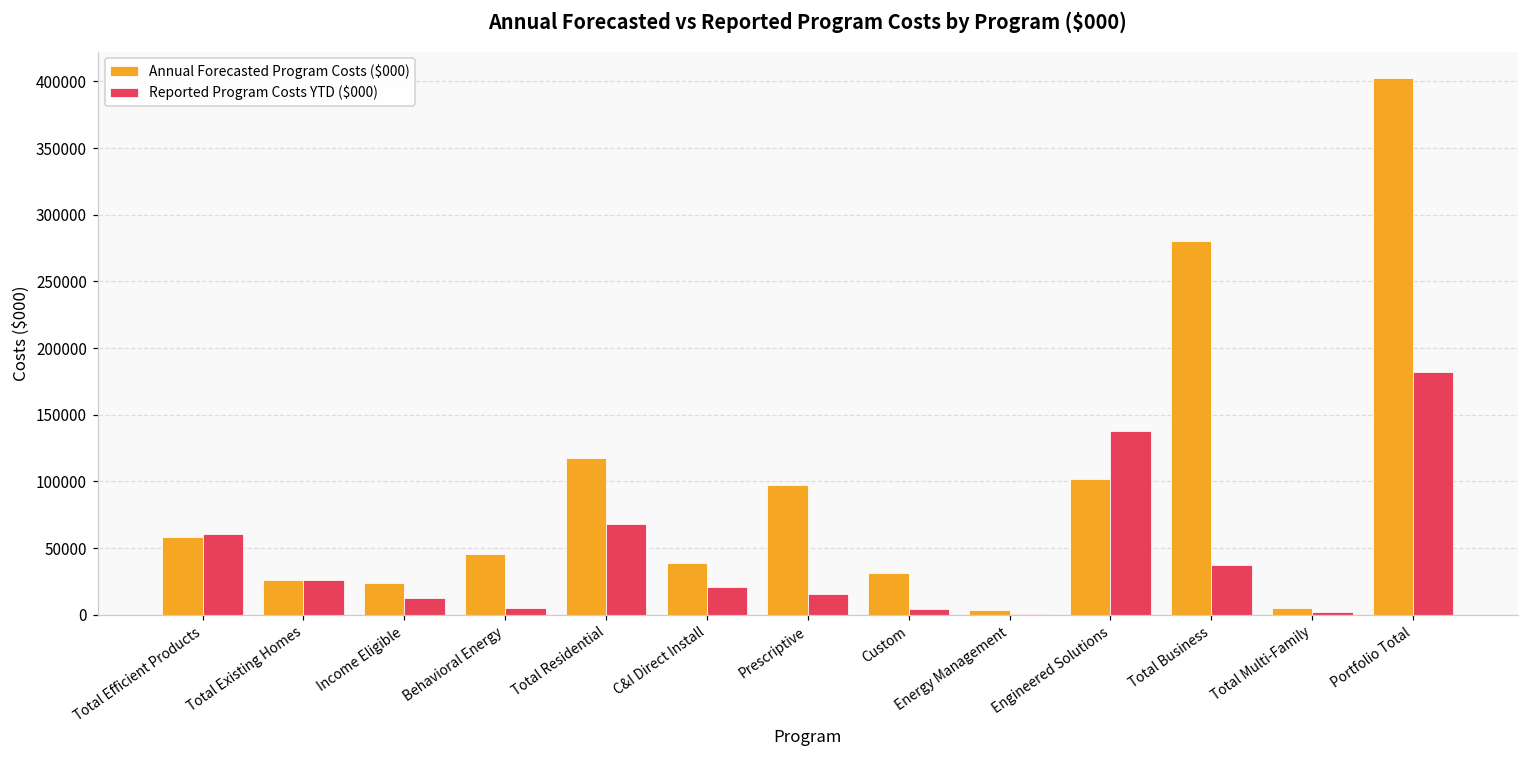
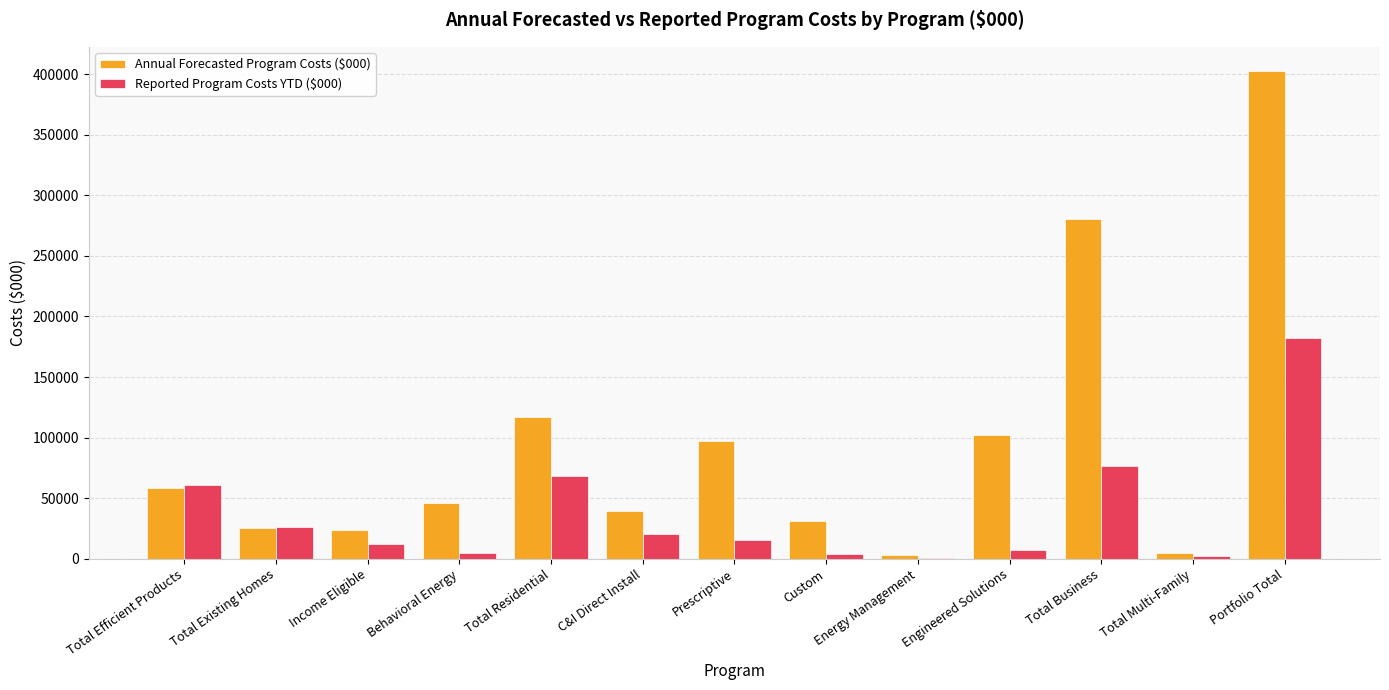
Reported Program Costs YTD ($000), Engineered Solutions: 138000 -> 7000
Reported Program Costs YTD ($000), Total Business: 38000 -> 77000
